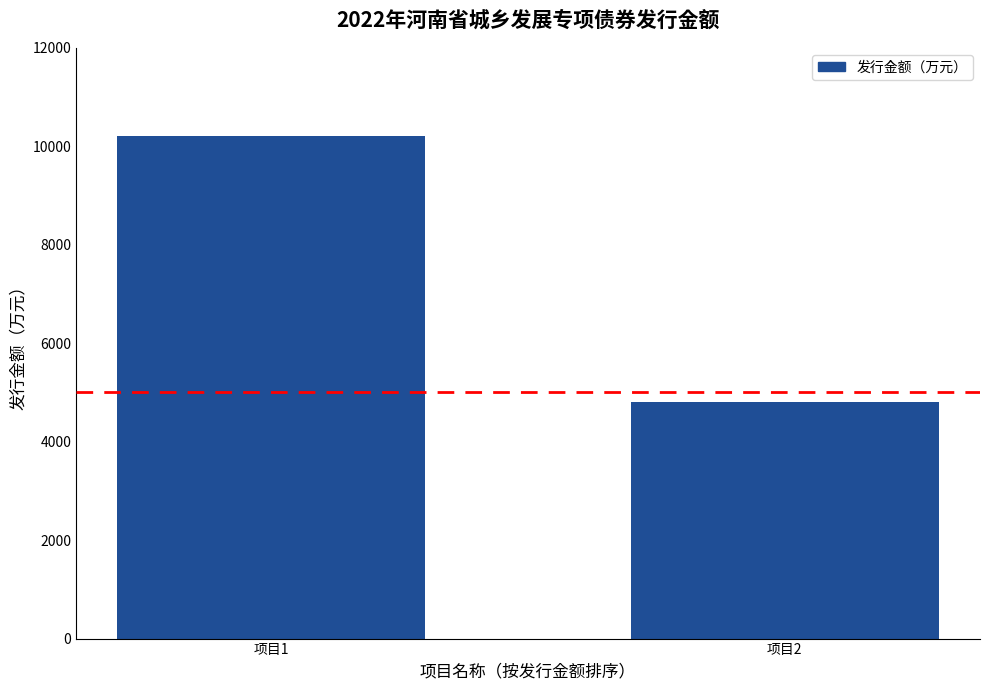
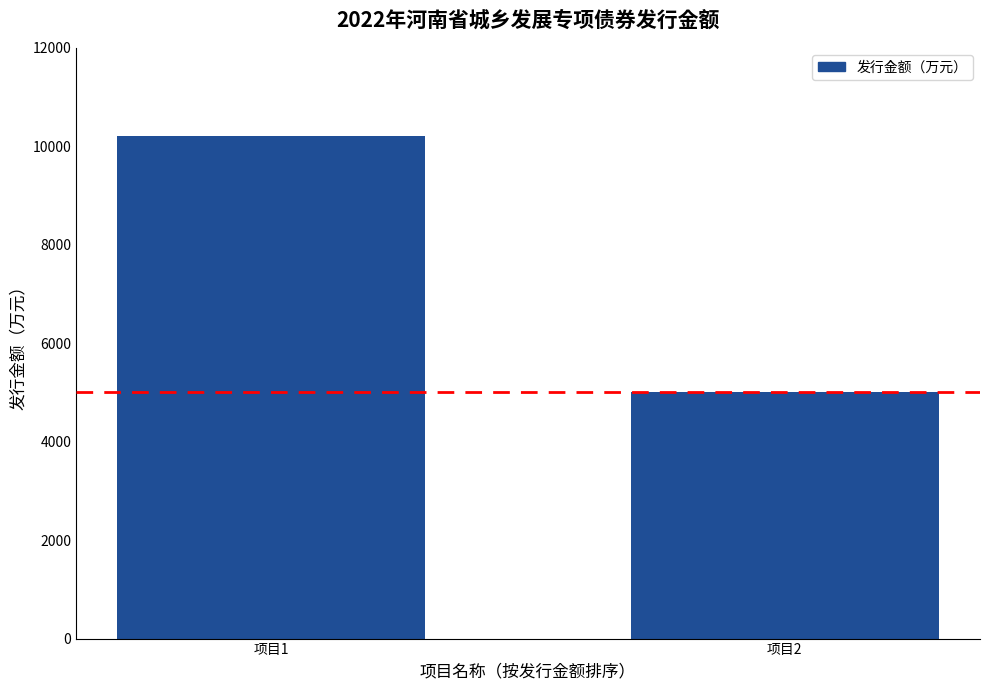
项目2: 4800 -> 5000
